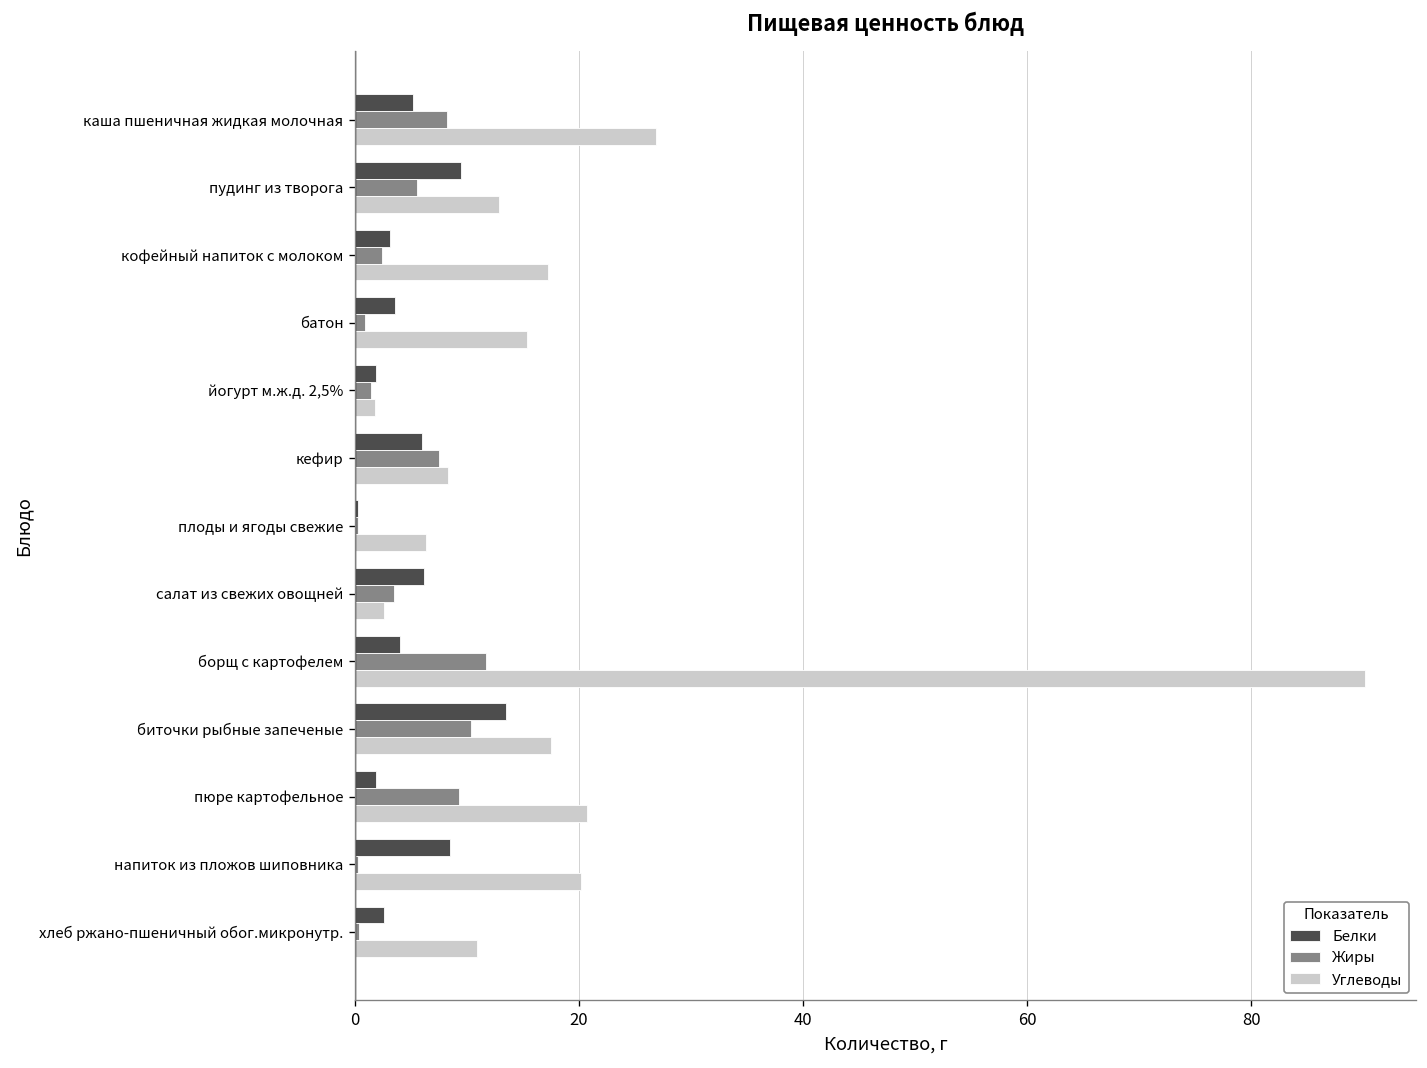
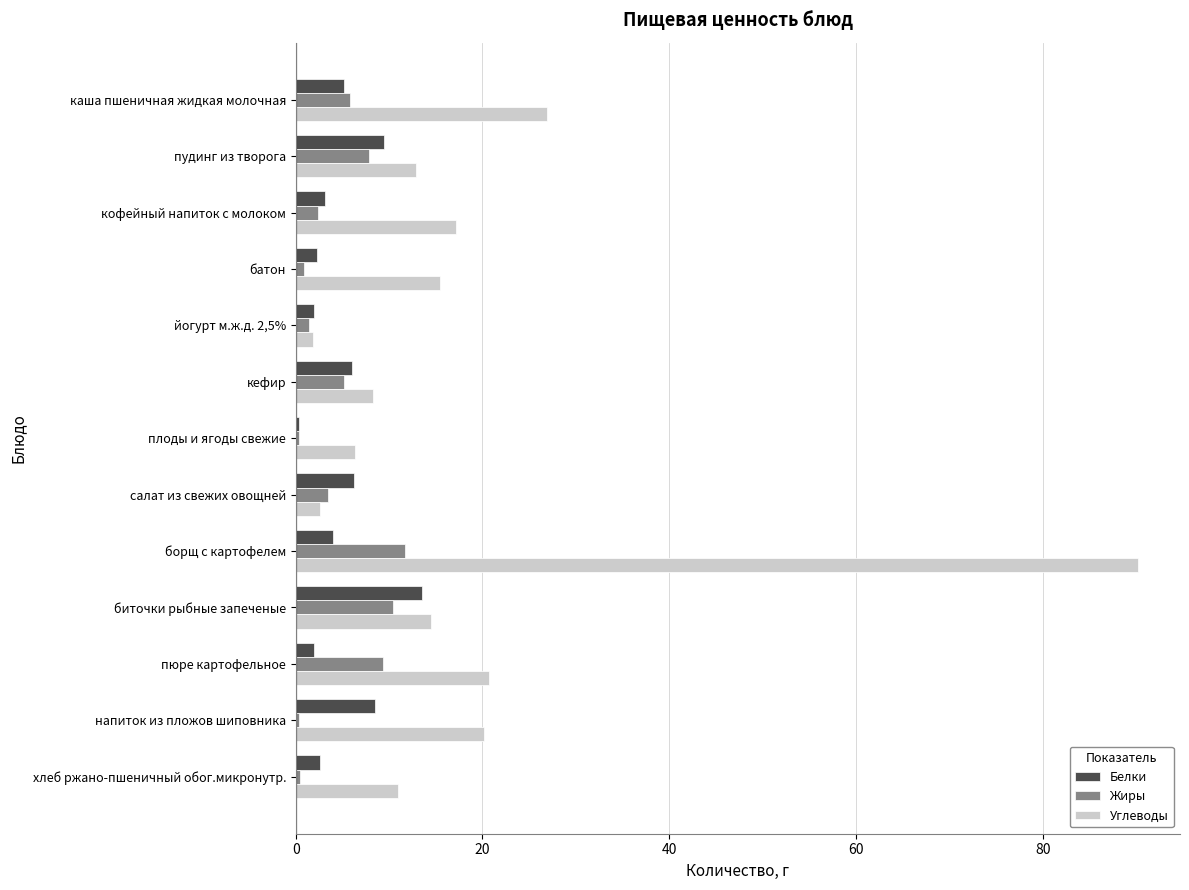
Жиры, каша пшеничная жидкая молочная: 8 -> 6
Жиры, пудинг из творога: 6 -> 8
Белки, батон: 4 -> 2
Жиры, кефир: 8 -> 5
Углеводы, биточки рыбные запеченые: 18 -> 15
